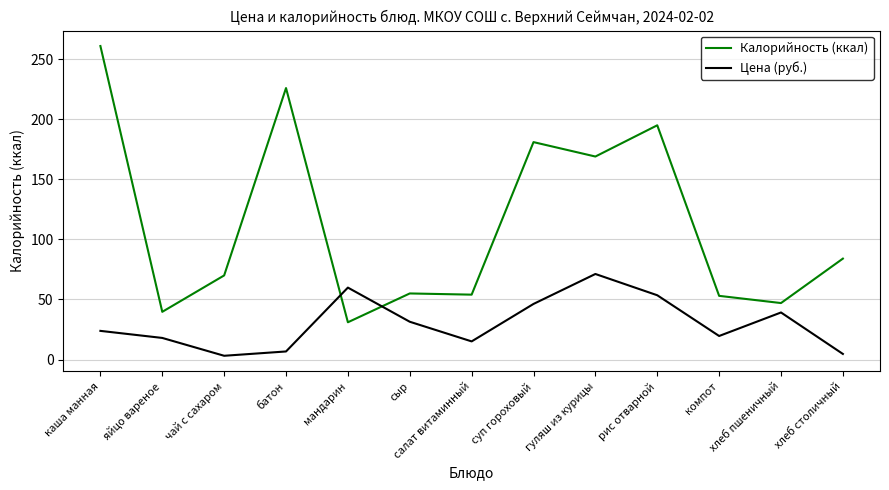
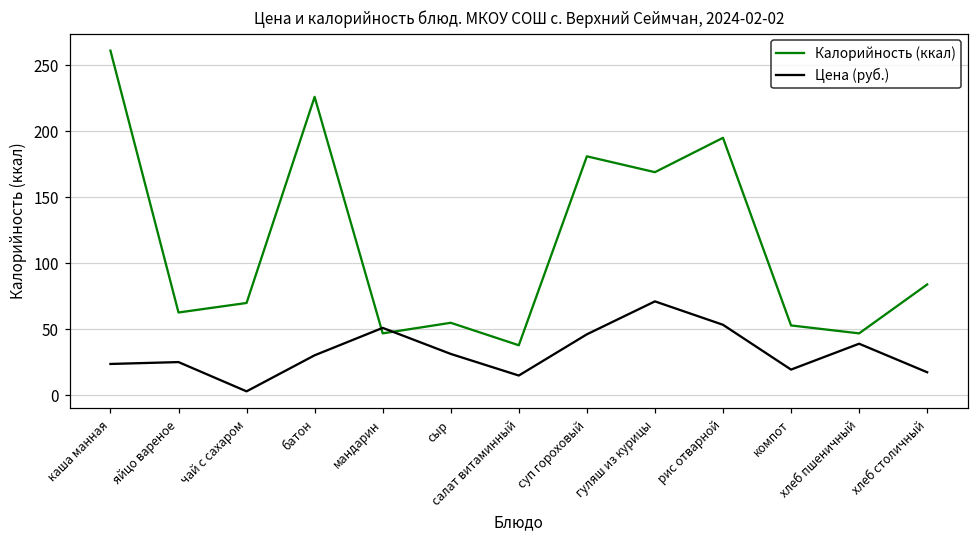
Калорийность (ккал), яйцо вареное: 40 -> 63
Цена (руб.), яйцо вареное: 18 -> 25
Цена (руб.), батон: 7 -> 30
Калорийность (ккал), мандарин: 31 -> 47
Цена (руб.), мандарин: 60 -> 51
Калорийность (ккал), салат витаминный: 54 -> 38
Цена (руб.), хлеб столичный: 5 -> 18
